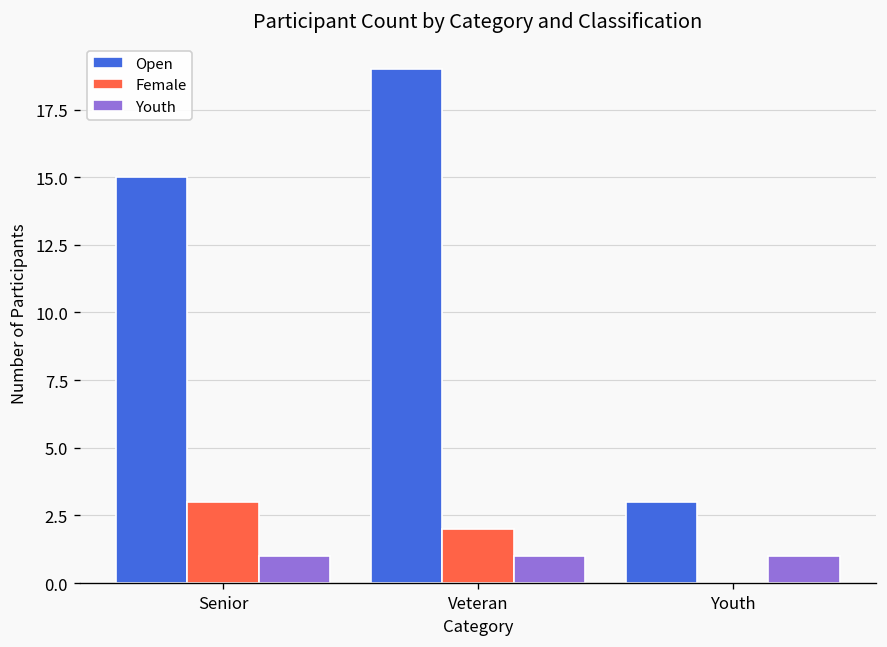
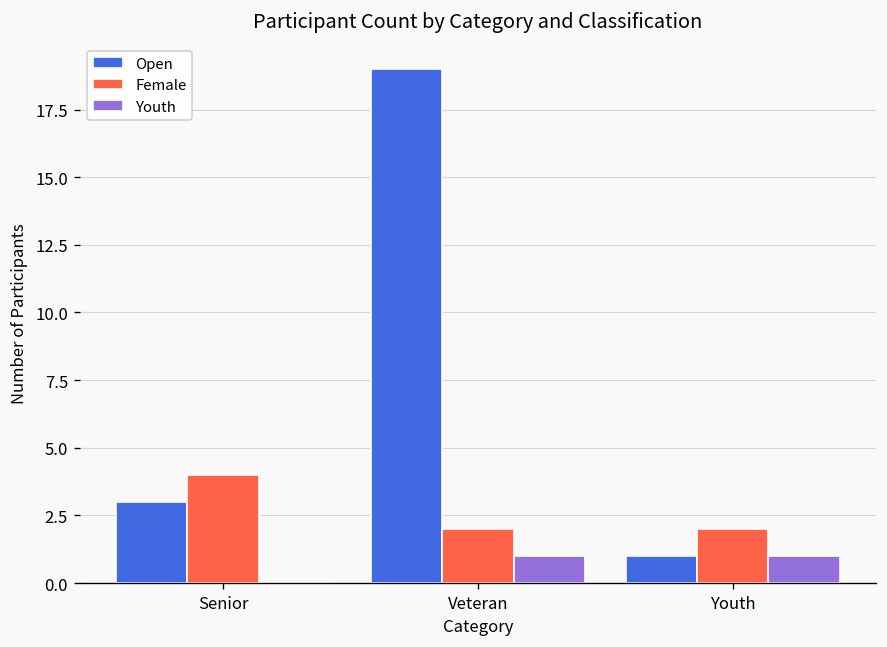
Open, Senior: 15 -> 3
Female, Senior: 3 -> 4
Youth, Senior: 1 -> 0
Open, Youth: 3 -> 1
Female, Youth: 0 -> 2
